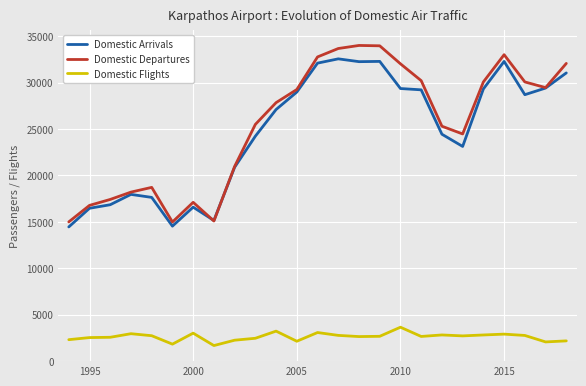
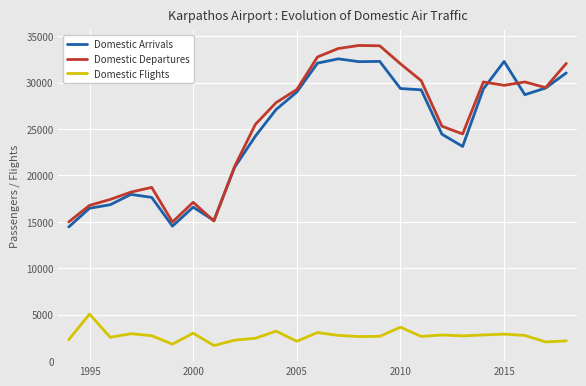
Domestic Flights, 1995: 3000 -> 5000
Domestic Departures, 2015: 33000 -> 30000
